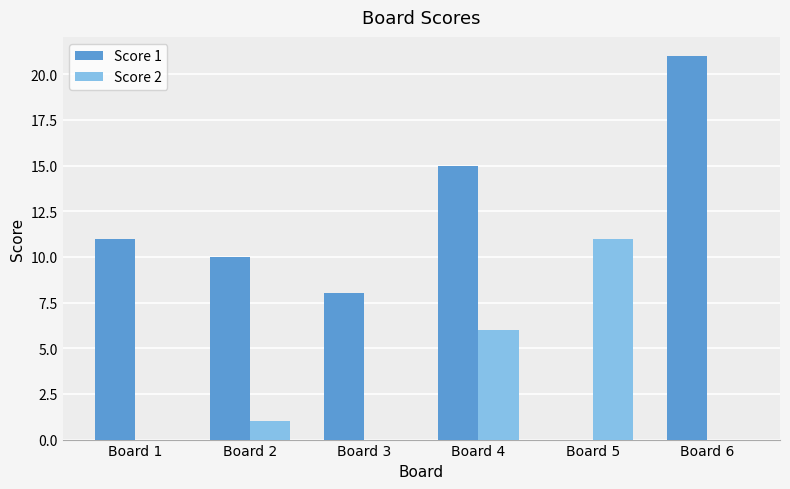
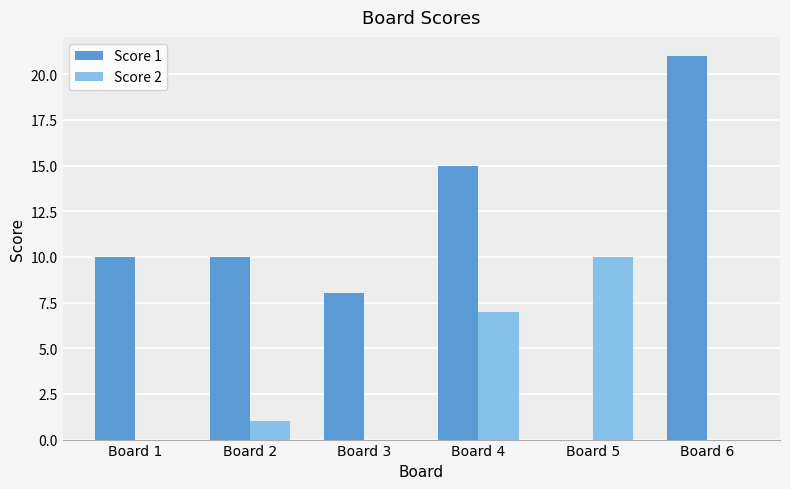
Score 1, Board 1: 11 -> 10
Score 2, Board 4: 6 -> 7
Score 2, Board 5: 11 -> 10
